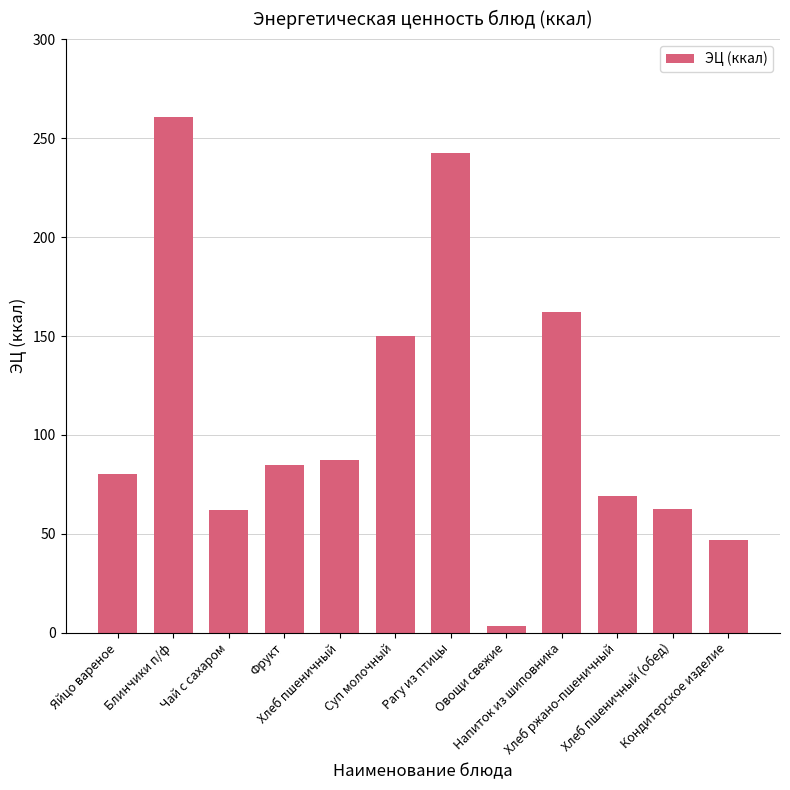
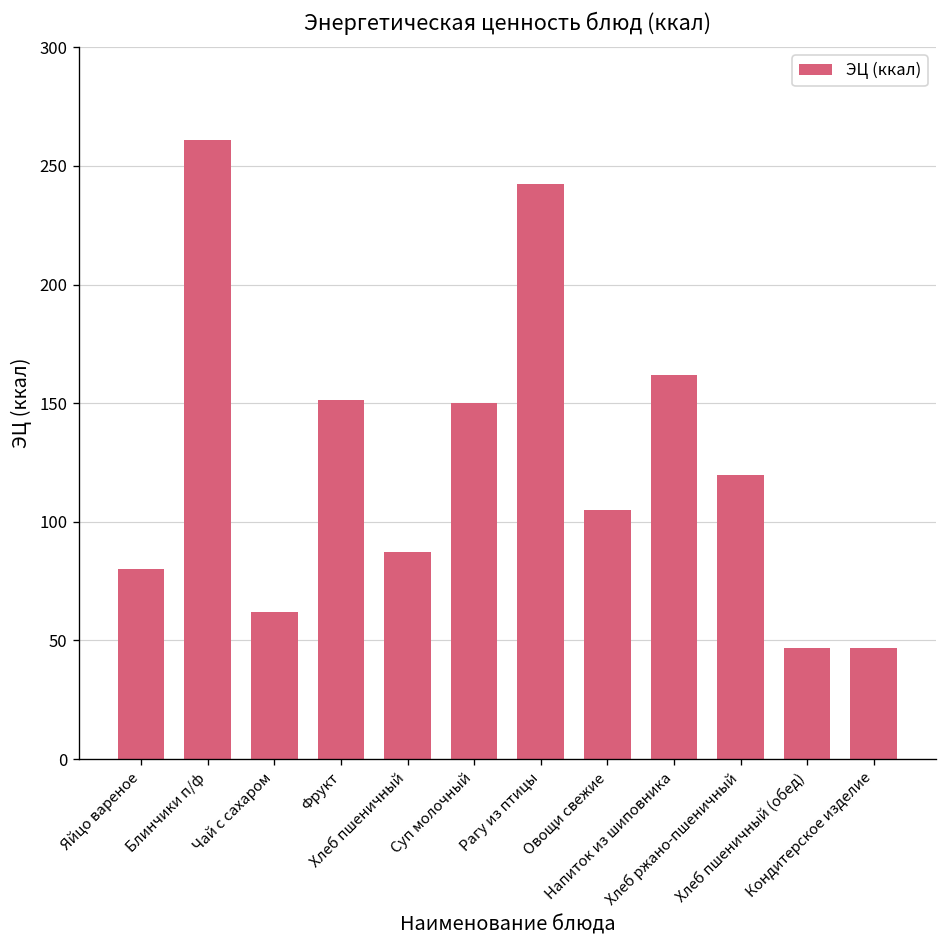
Фрукт: 85 -> 151
Овощи свежие: 4 -> 105
Хлеб ржано-пшеничный: 69 -> 120
Хлеб пшеничный (обед): 63 -> 47
